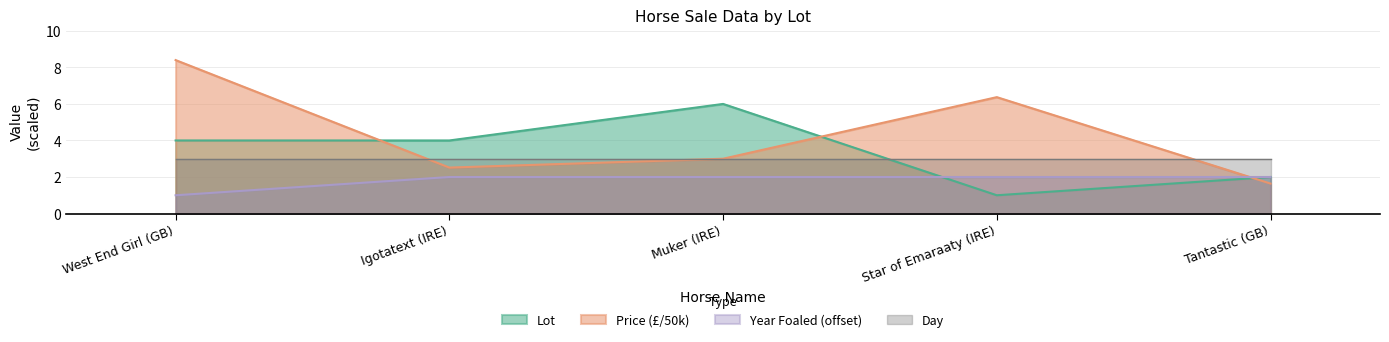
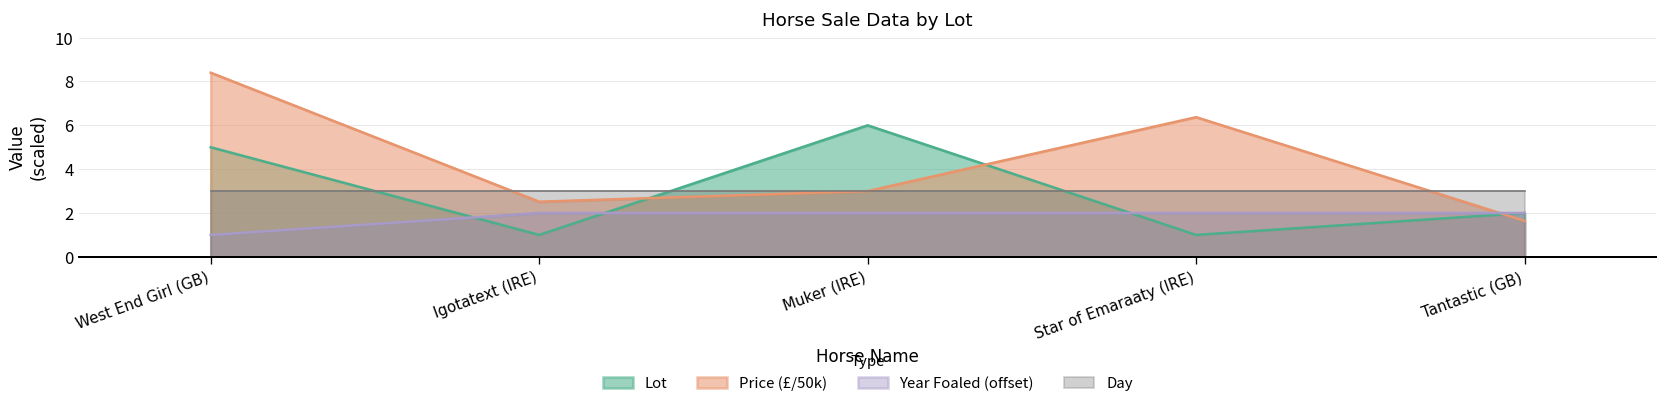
Lot, West End Girl (GB): 4 -> 5
Lot, Igotatext (IRE): 4 -> 1
